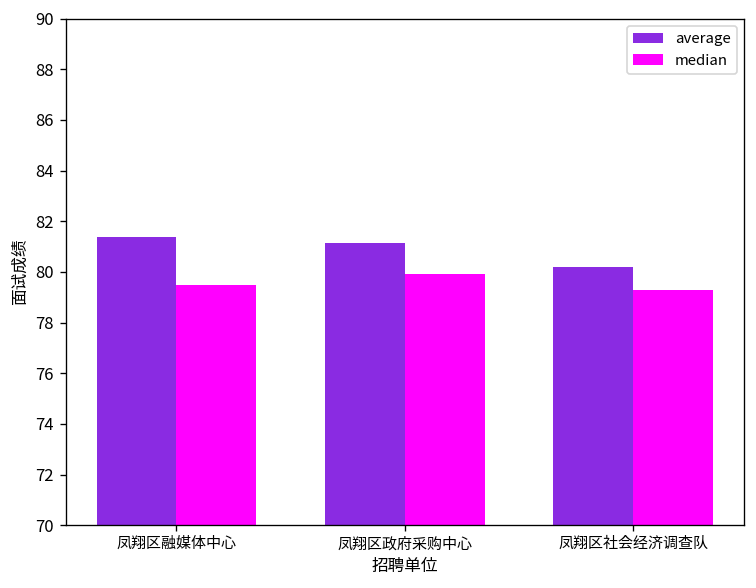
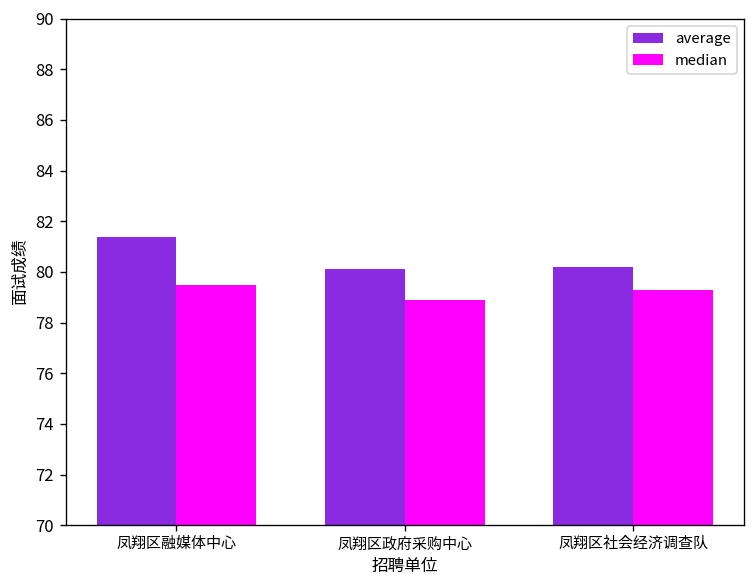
average, 凤翔区政府采购中心: 81.2 -> 80.1
median, 凤翔区政府采购中心: 79.9 -> 78.9
